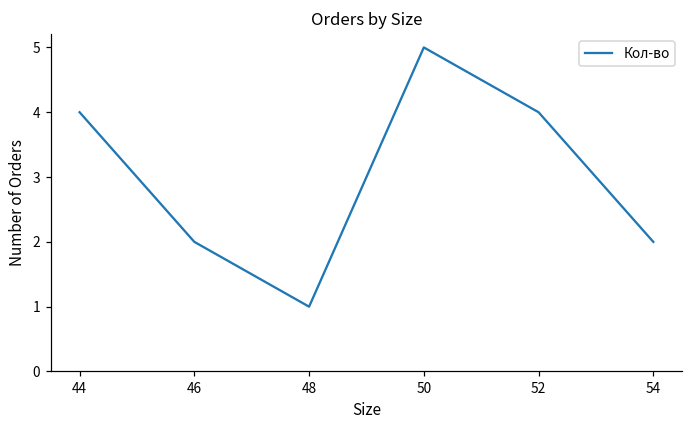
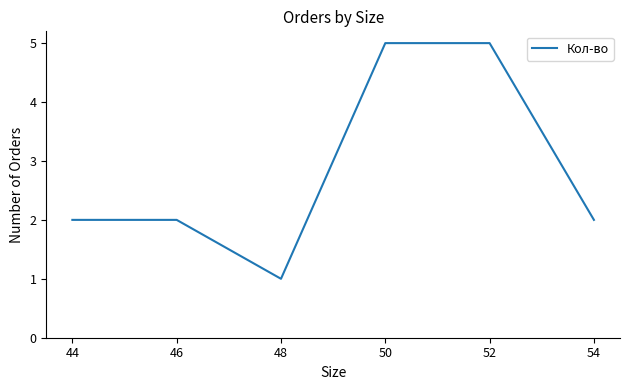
44: 4 -> 2
52: 4 -> 5
